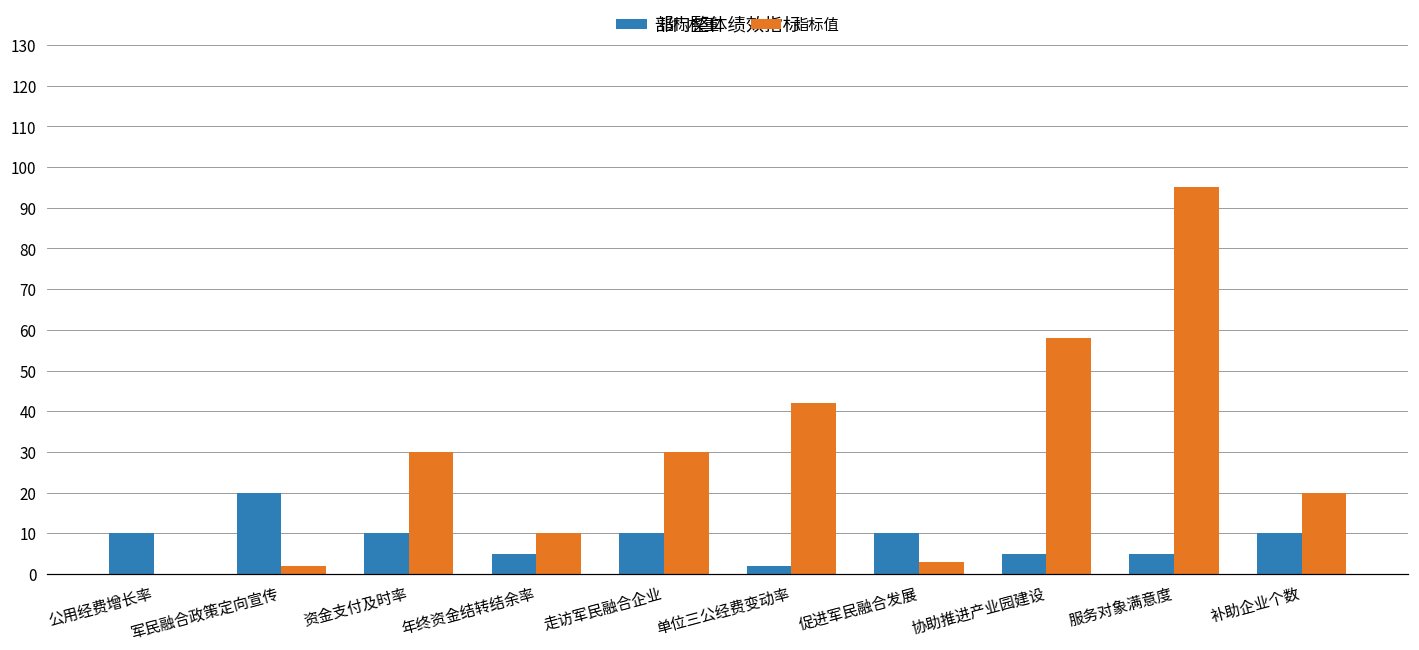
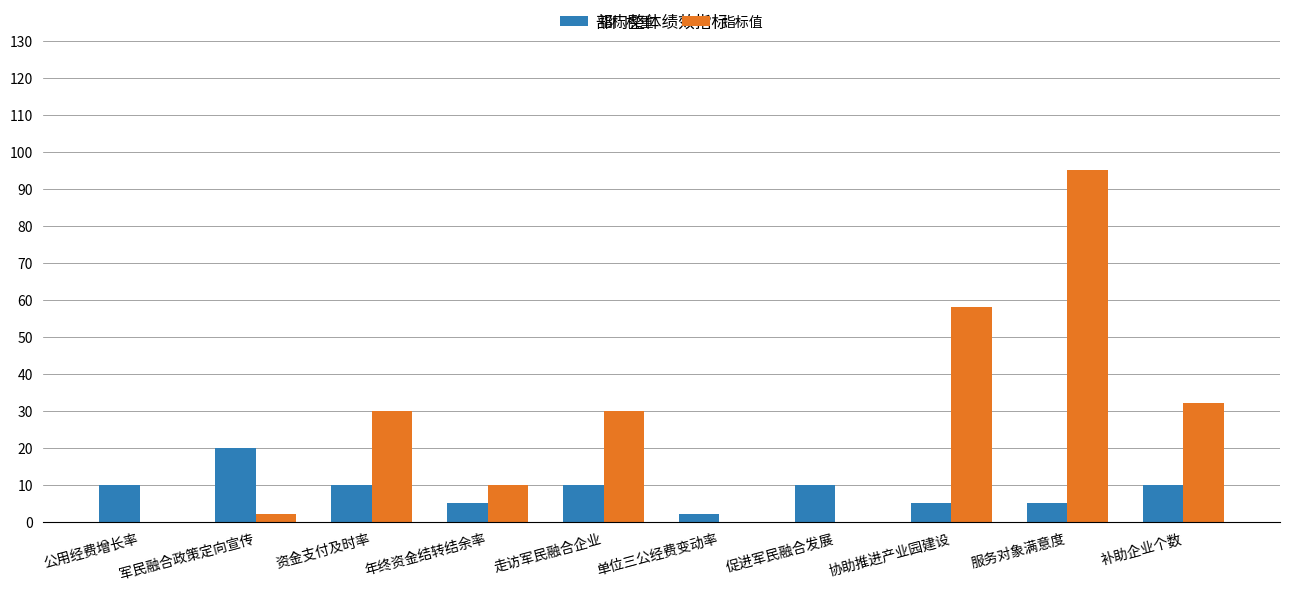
指标值, 单位三公经费变动率: 42 -> 0
指标值, 促进军民融合发展: 3 -> 0
指标值, 补助企业个数: 20 -> 32
